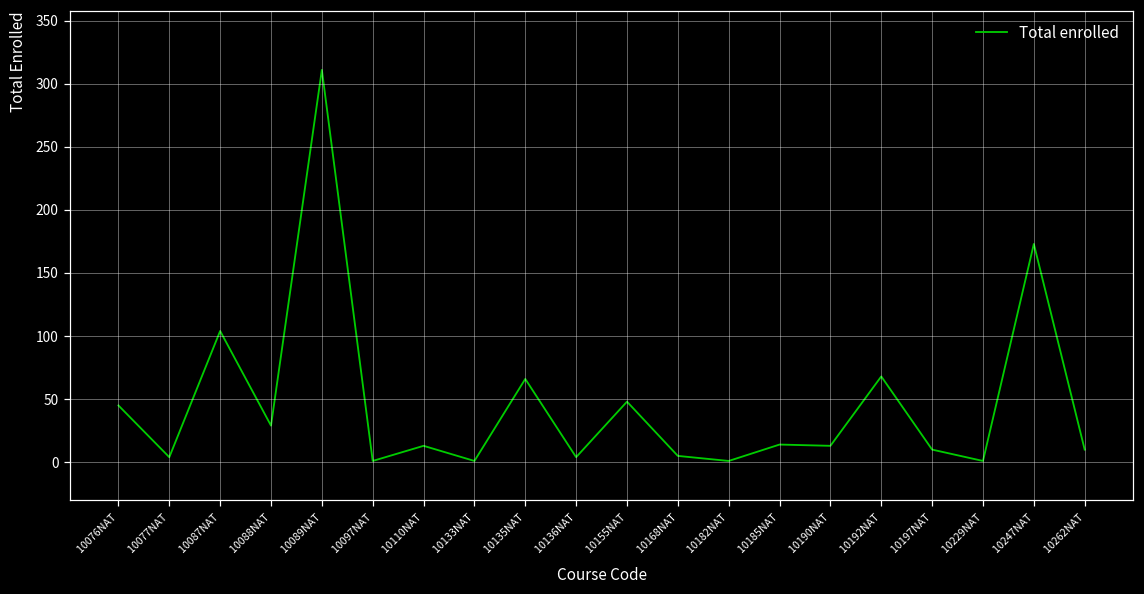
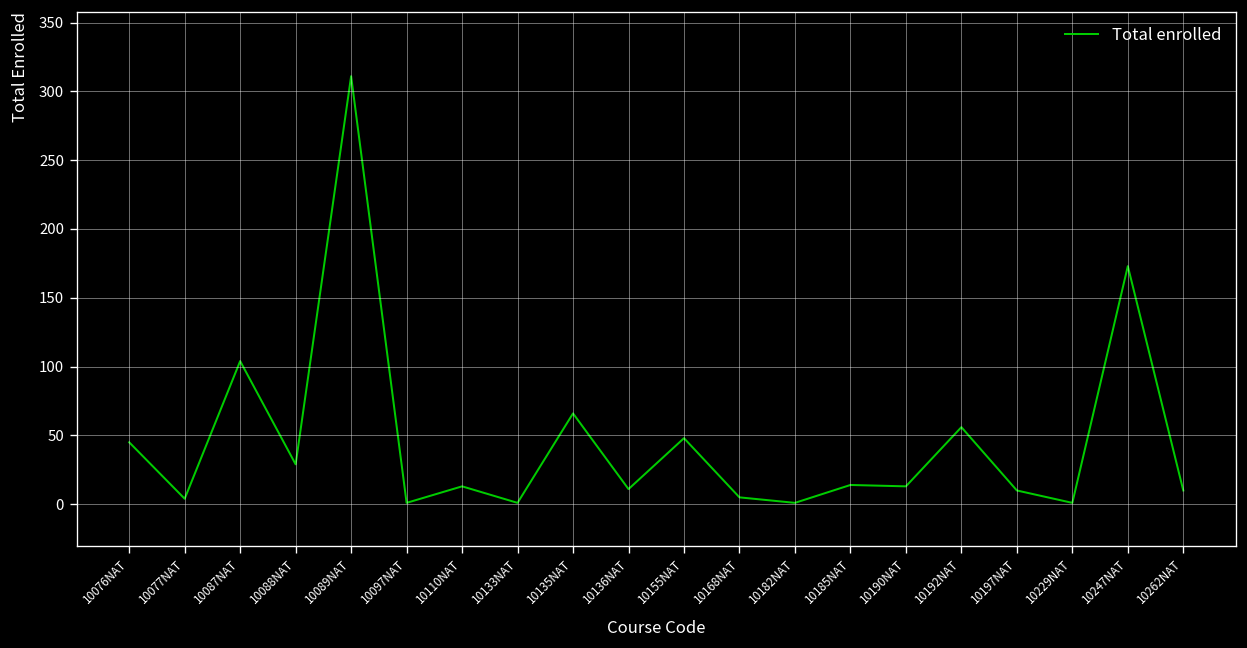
10136NAT: 4 -> 11
10192NAT: 68 -> 56
